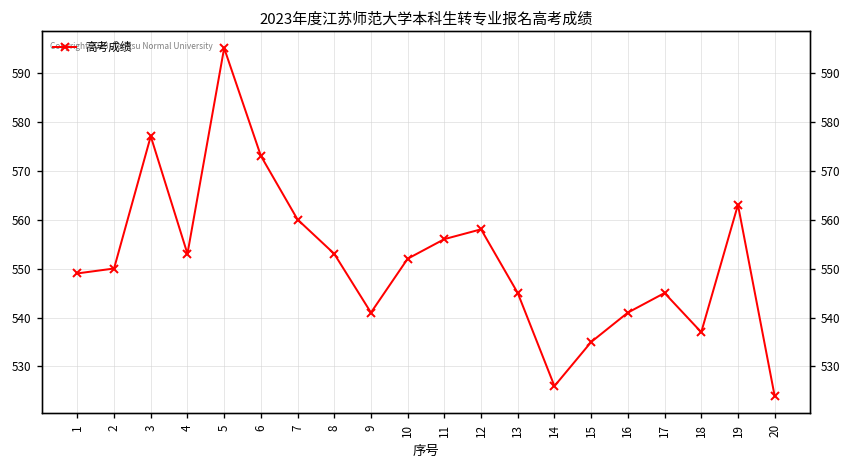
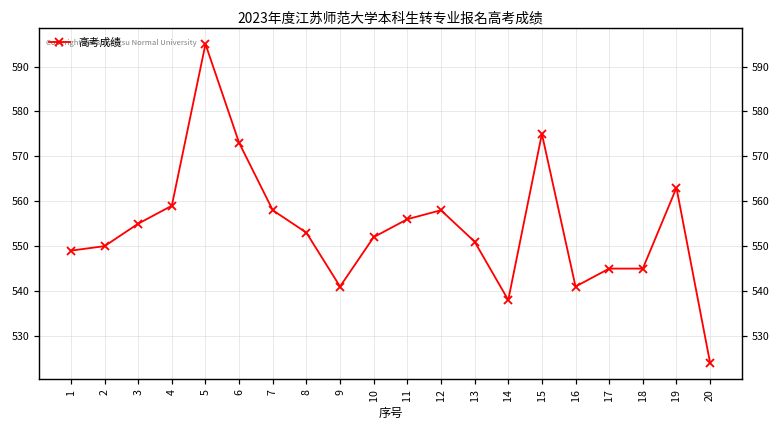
3: 577 -> 555
4: 553 -> 559
7: 560 -> 558
13: 545 -> 551
14: 526 -> 538
15: 535 -> 575
18: 537 -> 545
